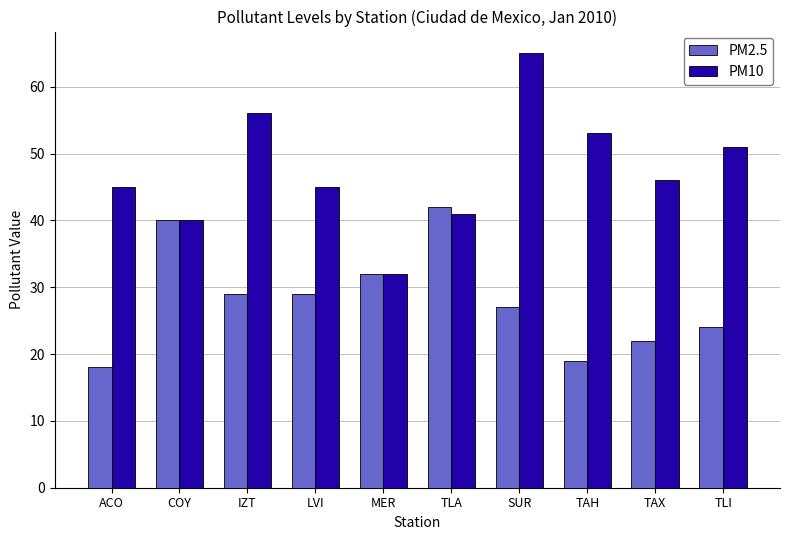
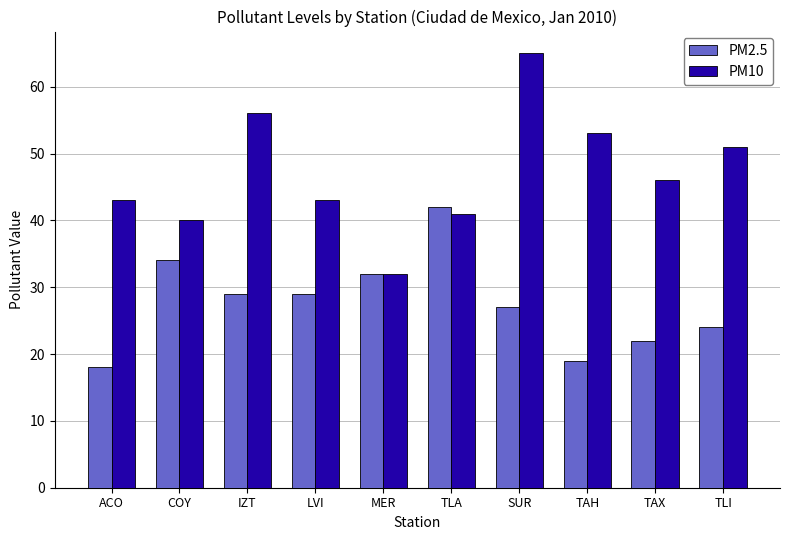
PM10, ACO: 45 -> 43
PM2.5, COY: 40 -> 34
PM10, LVI: 45 -> 43
